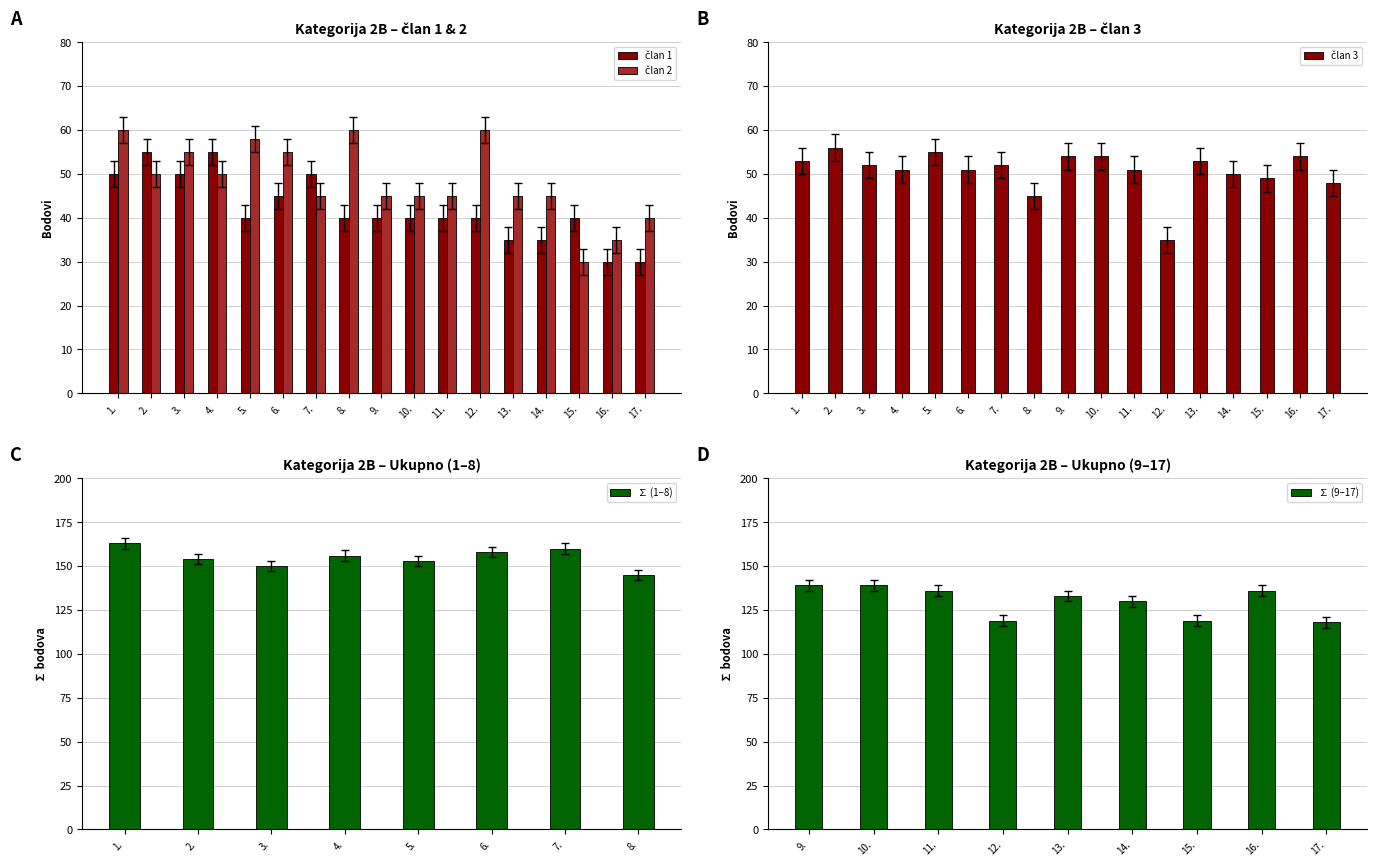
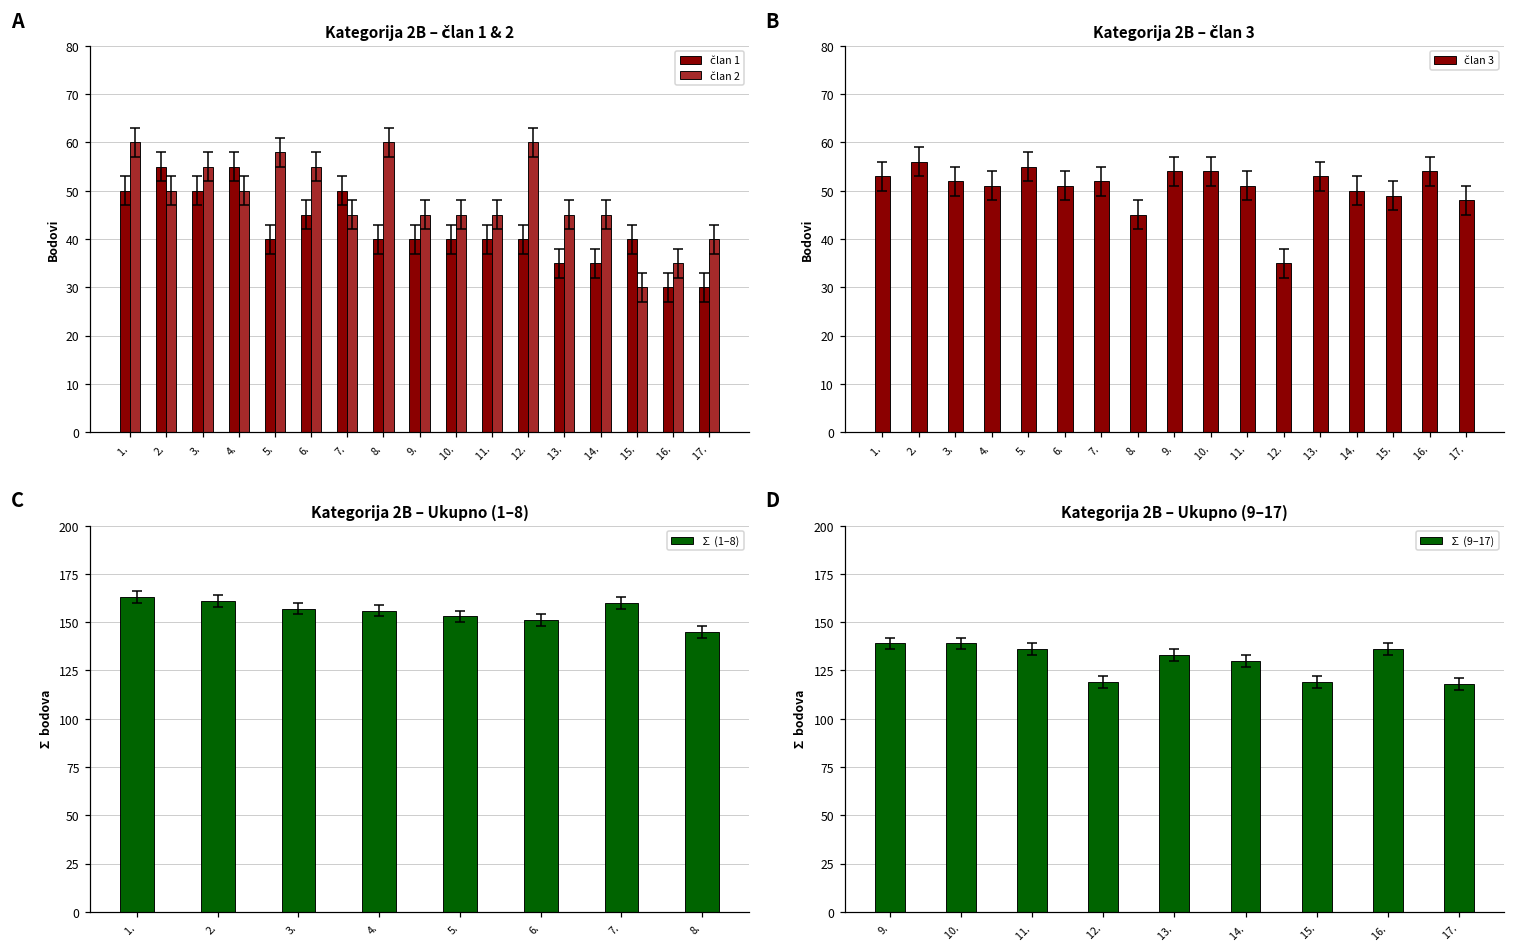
Kategorija 2B – Ukupno (1–8), ∑ (1–8), 2.: 154 -> 161
Kategorija 2B – Ukupno (1–8), ∑ (1–8), 3.: 150 -> 157
Kategorija 2B – Ukupno (1–8), ∑ (1–8), 6.: 158 -> 151
